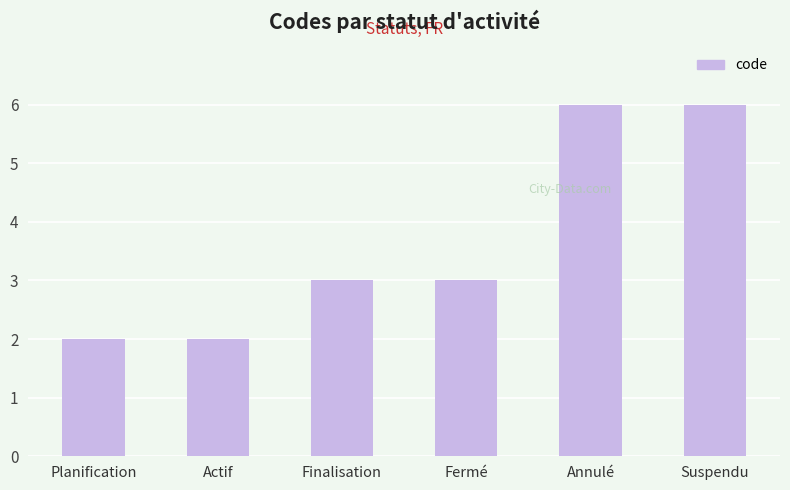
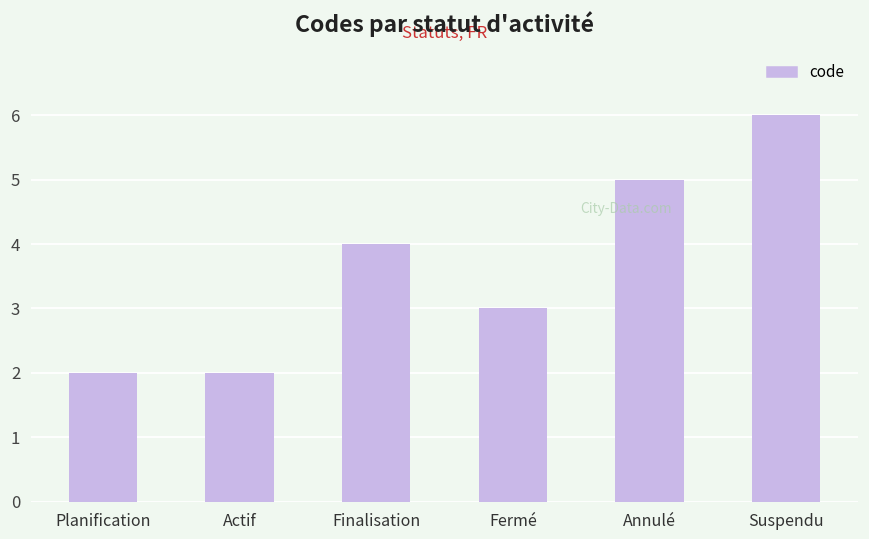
Finalisation: 3 -> 4
Annulé: 6 -> 5
